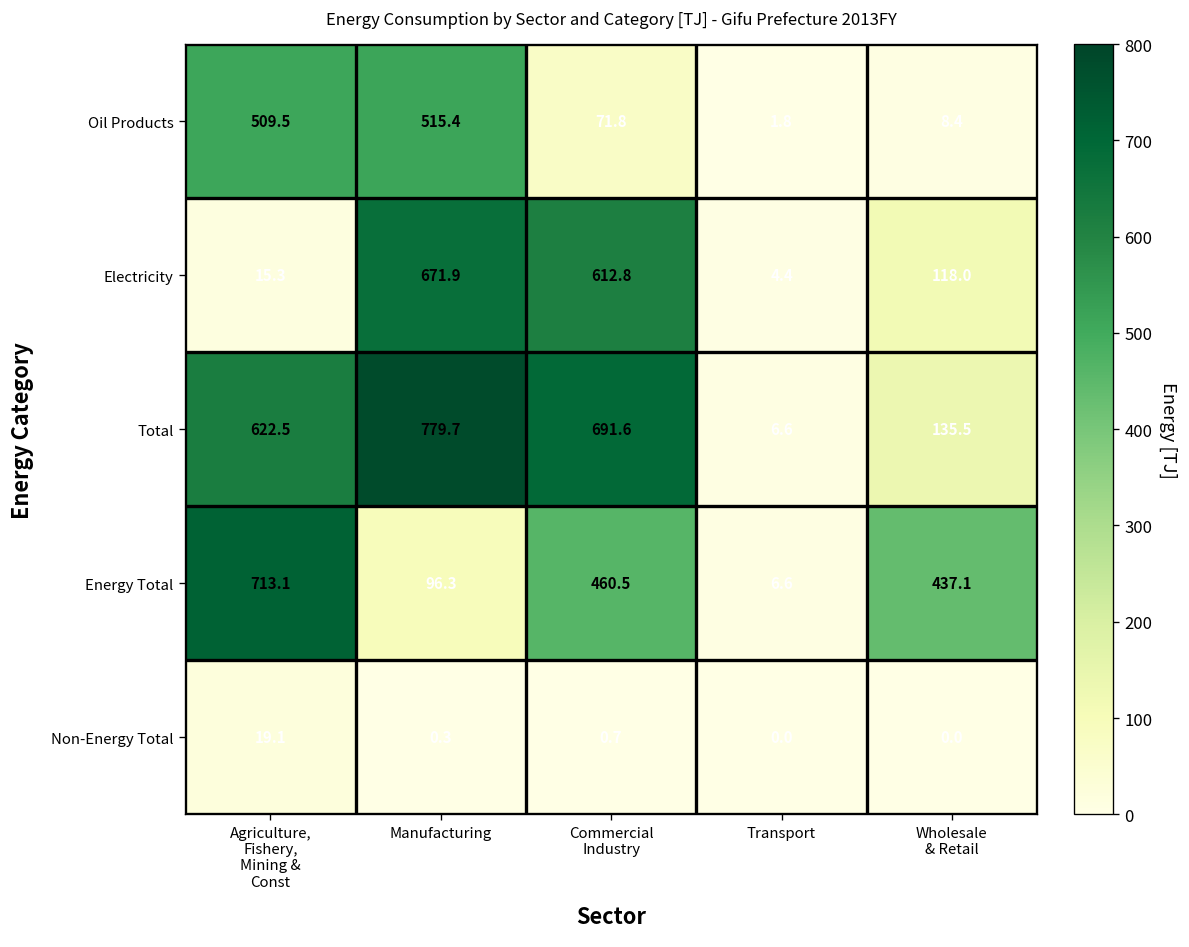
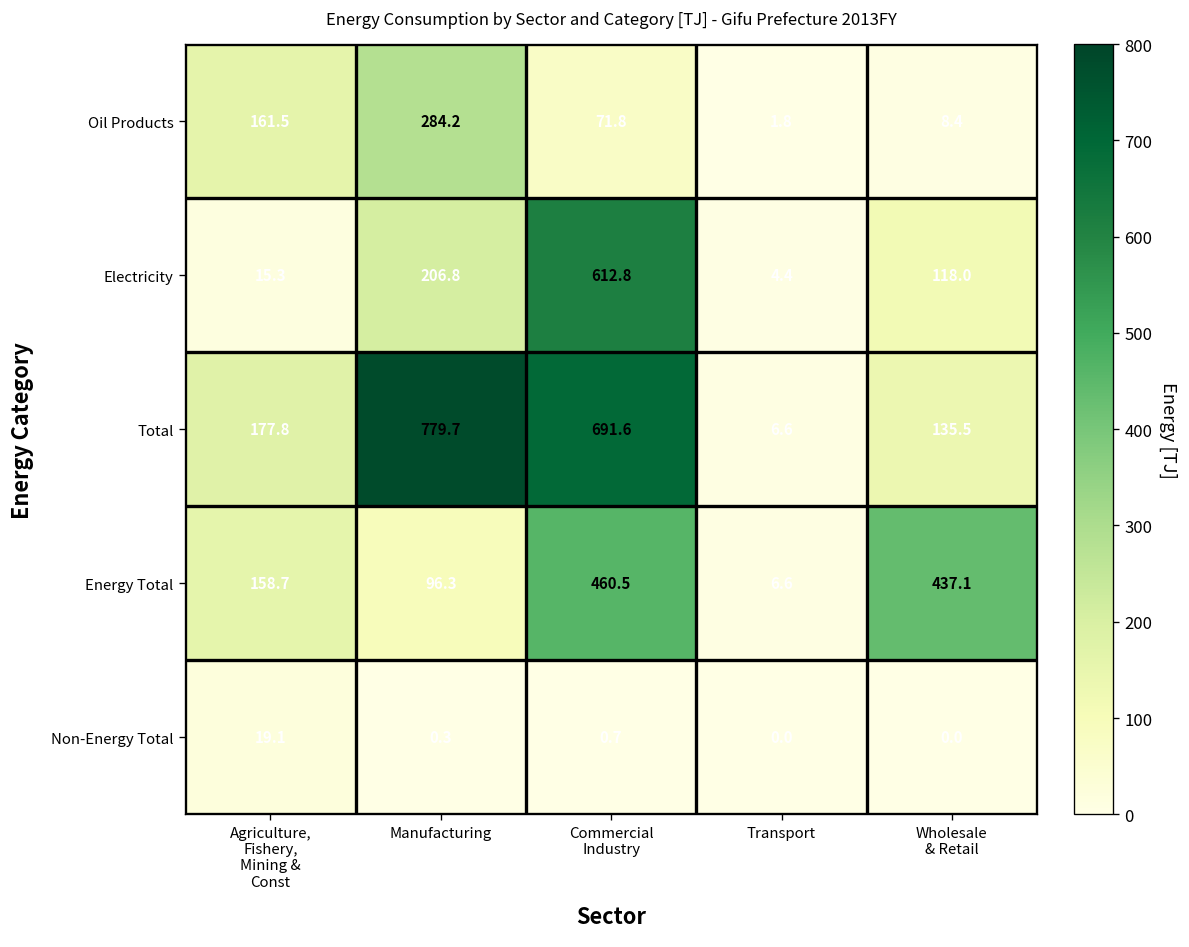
Oil Products, Agriculture, Fishery, Mining & Const: 509.5 -> 161.5
Oil Products, Manufacturing: 515.4 -> 284.2
Electricity, Manufacturing: 671.9 -> 206.8
Total, Agriculture, Fishery, Mining & Const: 622.5 -> 177.8
Energy Total, Agriculture, Fishery, Mining & Const: 713.1 -> 158.7
